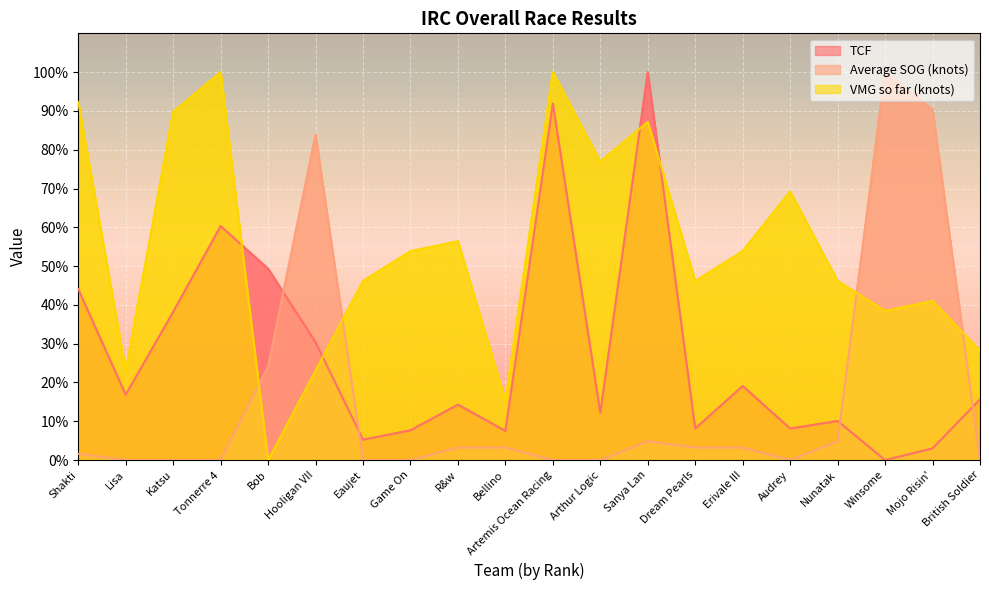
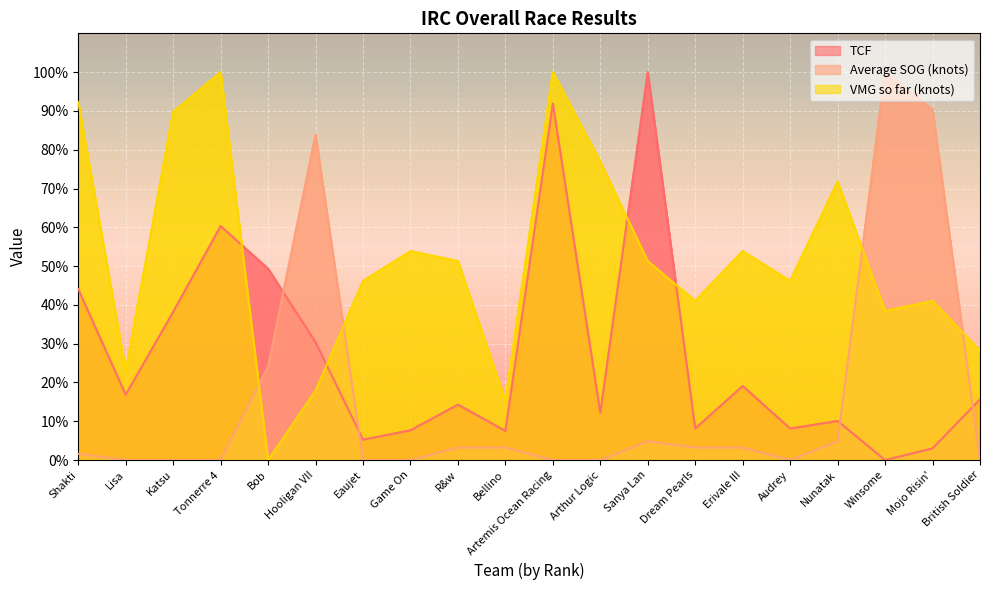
VMG so far (knots), Hooligan VII: 23% -> 18%
VMG so far (knots), R&w: 56% -> 51%
VMG so far (knots), Sanya Lan: 87% -> 51%
VMG so far (knots), Dream Pearls: 46% -> 41%
VMG so far (knots), Audrey: 69% -> 46%
VMG so far (knots), Nunatak: 46% -> 72%
